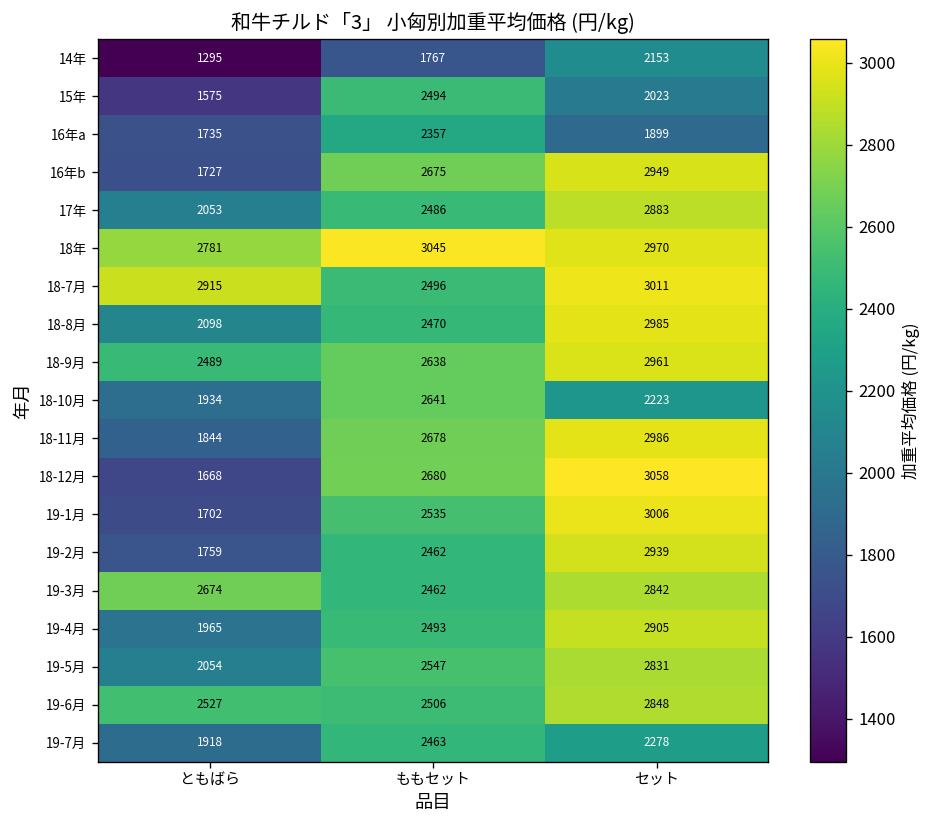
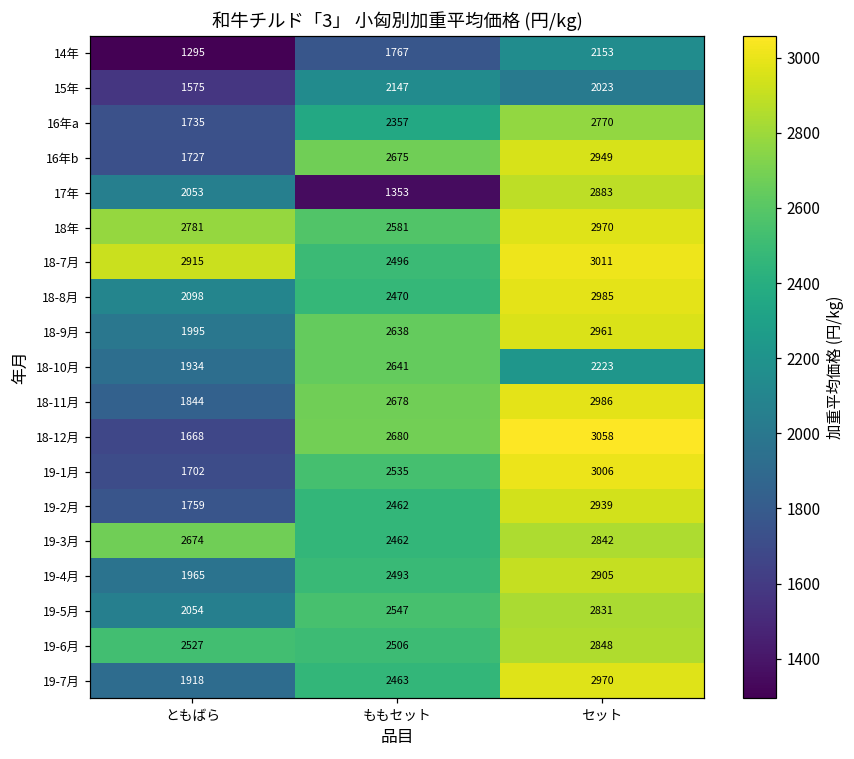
15年, ももセット: 2494 -> 2147
16年a, セット: 1899 -> 2770
17年, ももセット: 2486 -> 1353
18年, ももセット: 3045 -> 2581
18-9月, ともばら: 2489 -> 1995
19-7月, セット: 2278 -> 2970
